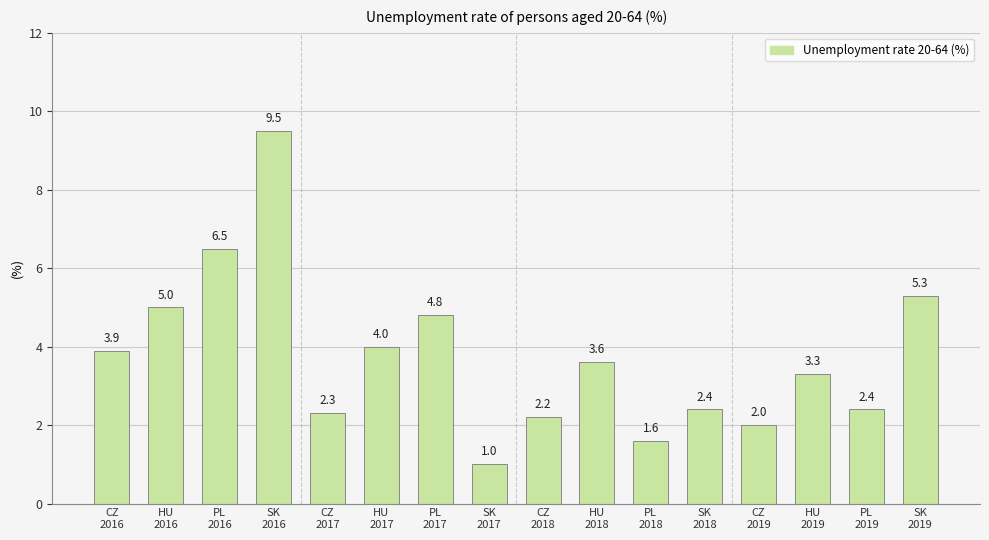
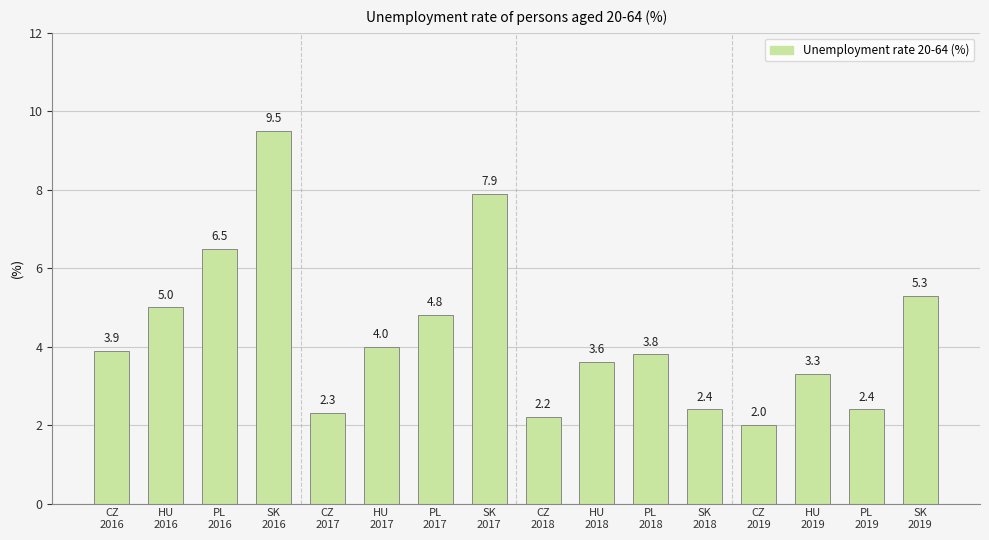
SK 2017: 1.0 -> 7.9
PL 2018: 1.6 -> 3.8
